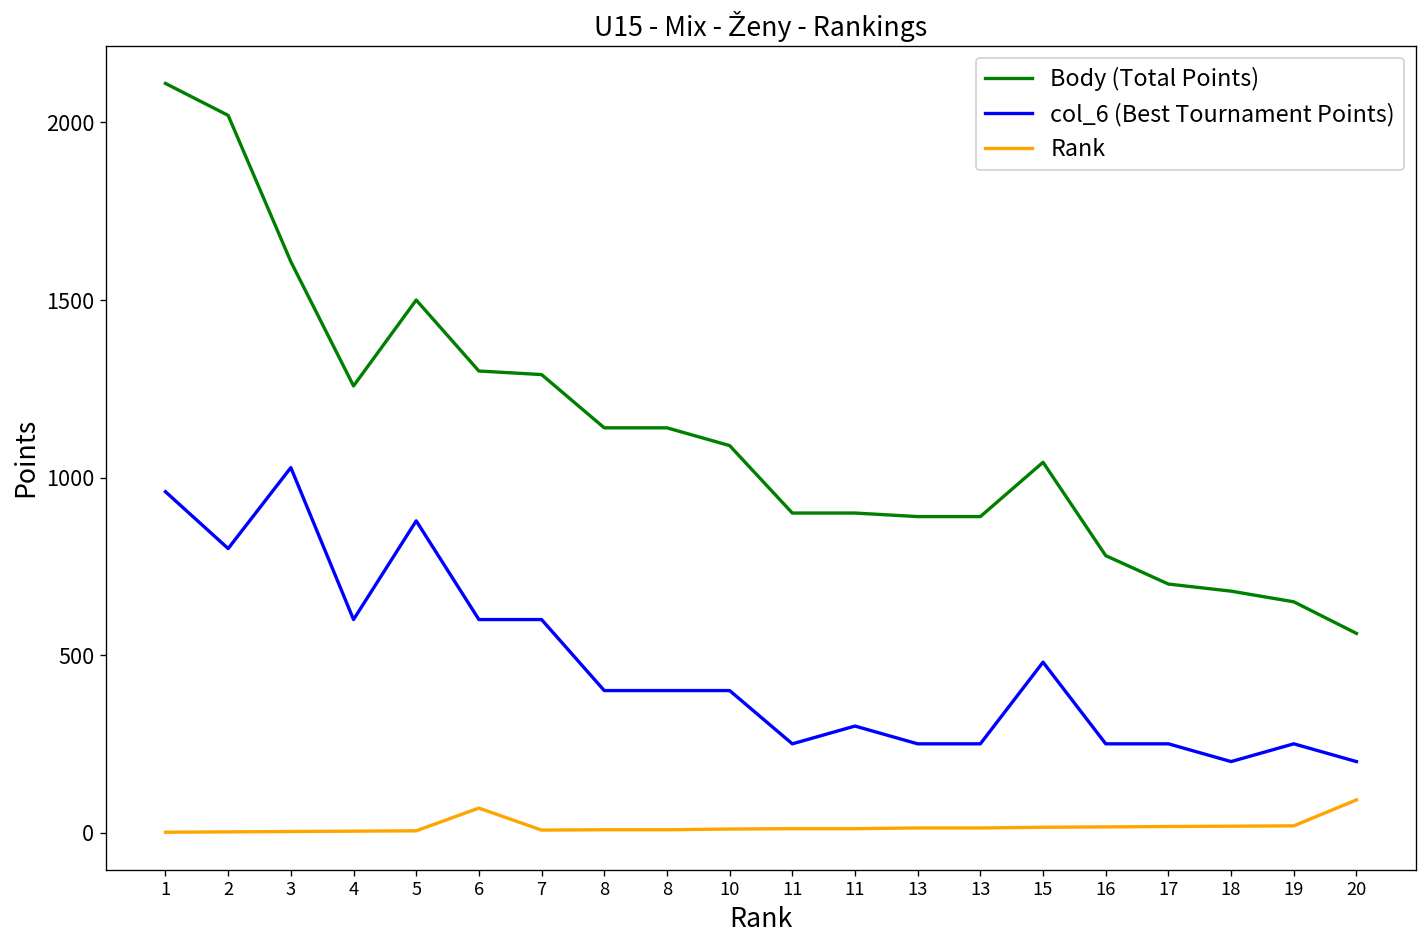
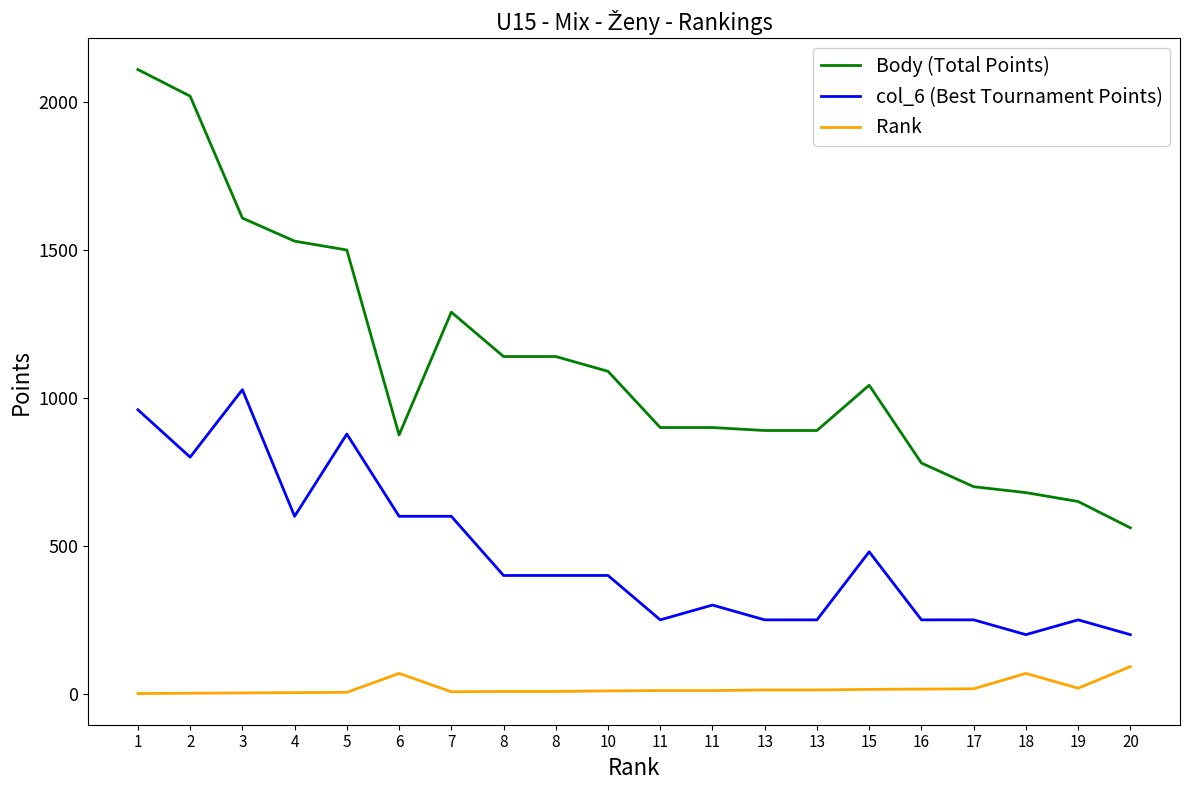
Body (Total Points), 4: 1260 -> 1530
Body (Total Points), 6: 1300 -> 880
Rank, 18: 20 -> 70
